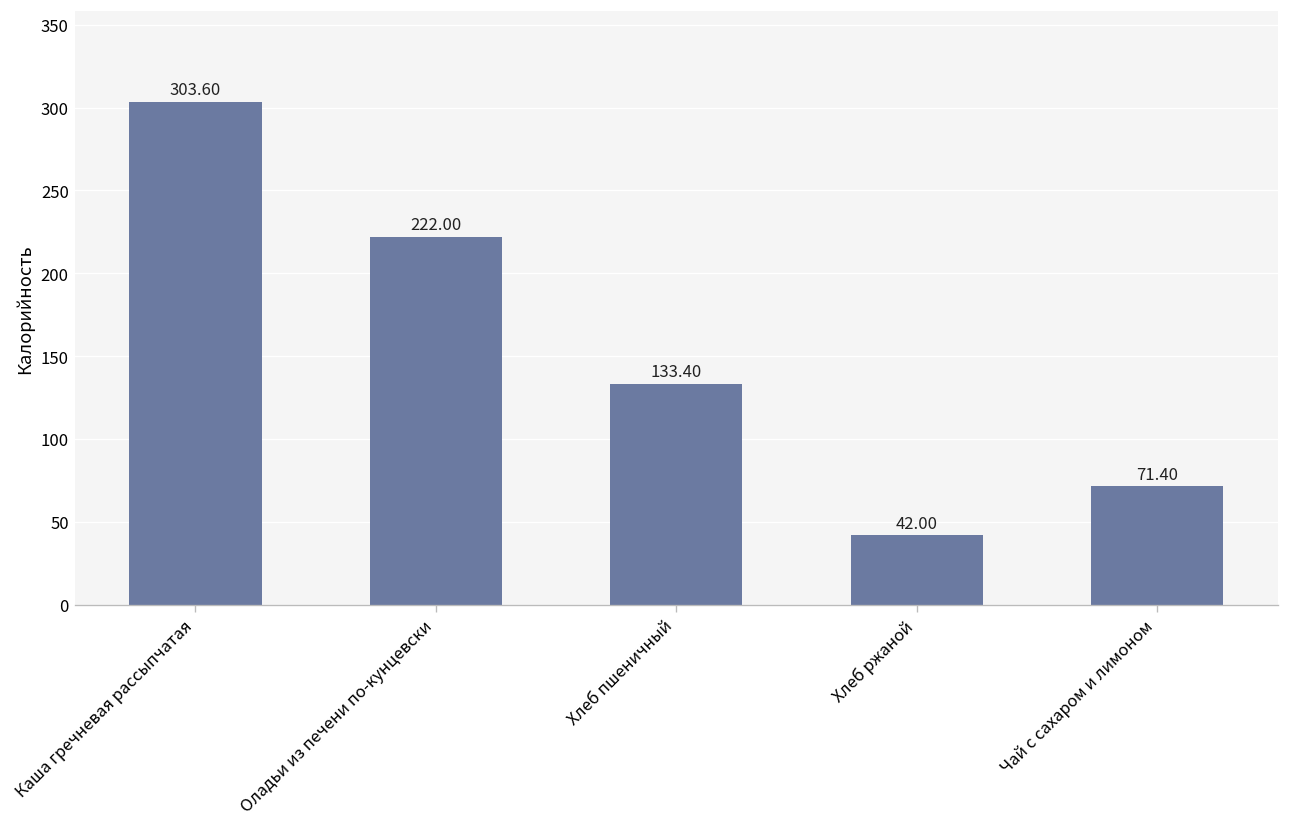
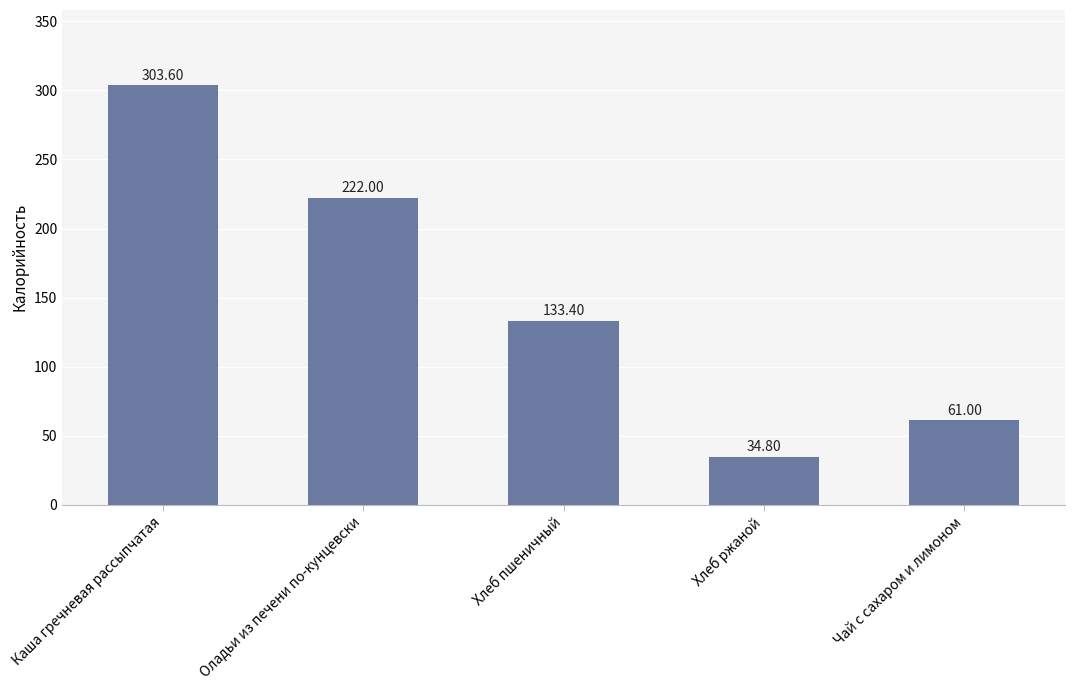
Хлеб ржаной: 42.00 -> 34.80
Чай с сахаром и лимоном: 71.40 -> 61.00
